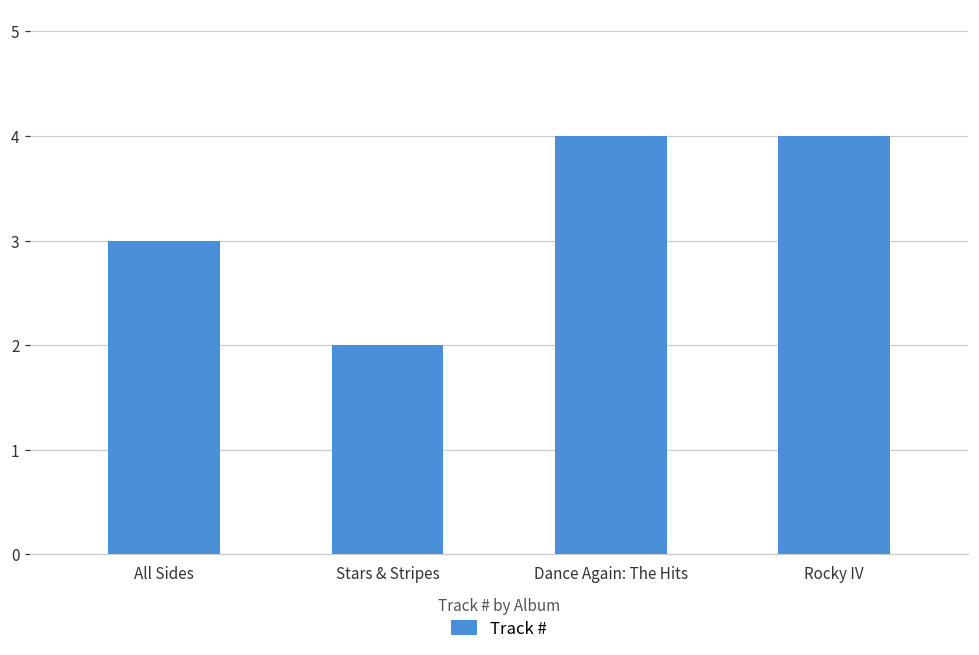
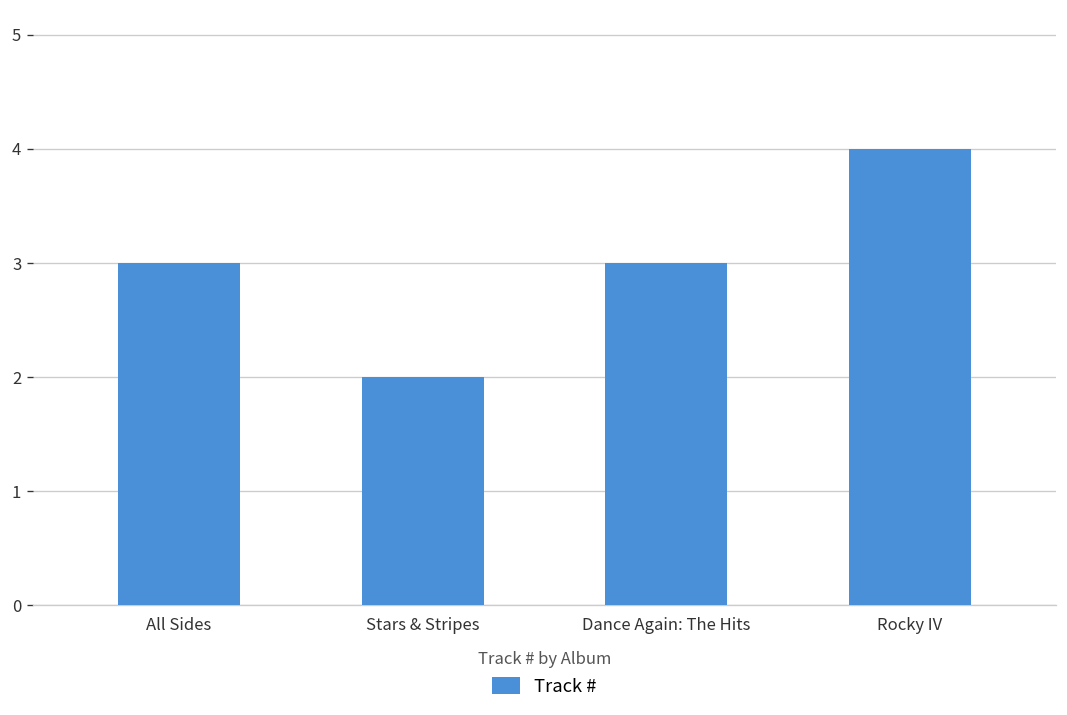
Dance Again: The Hits: 4 -> 3
